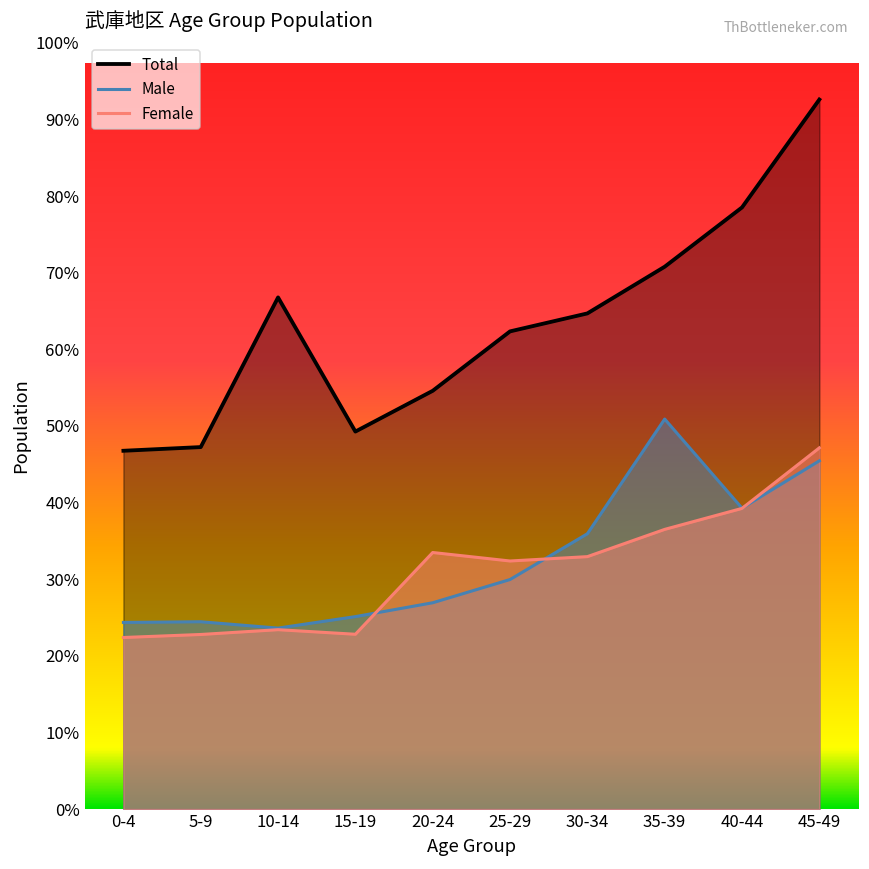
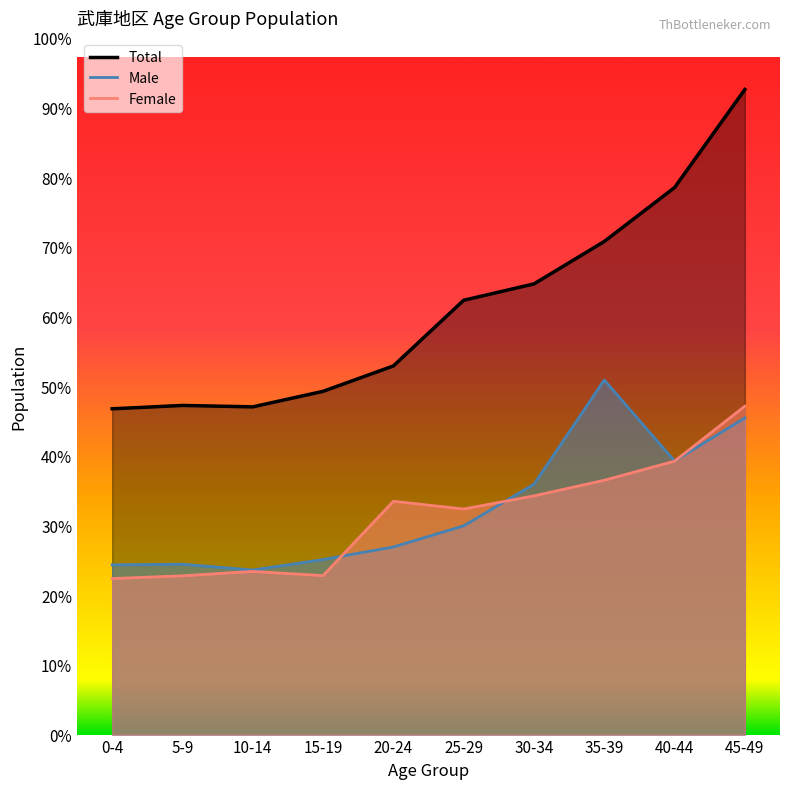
Total, 10-14: 67% -> 47%
Total, 20-24: 55% -> 53%
Female, 30-34: 33% -> 34%
